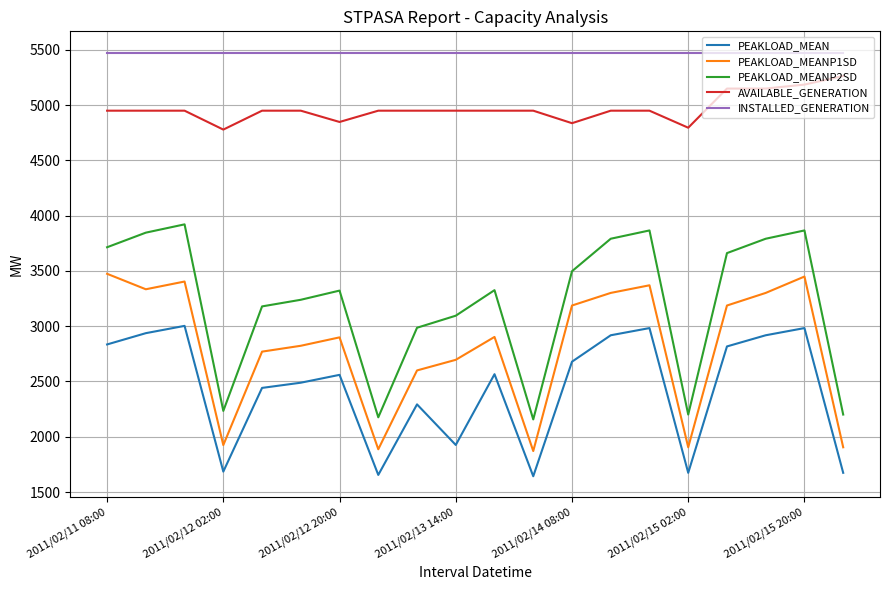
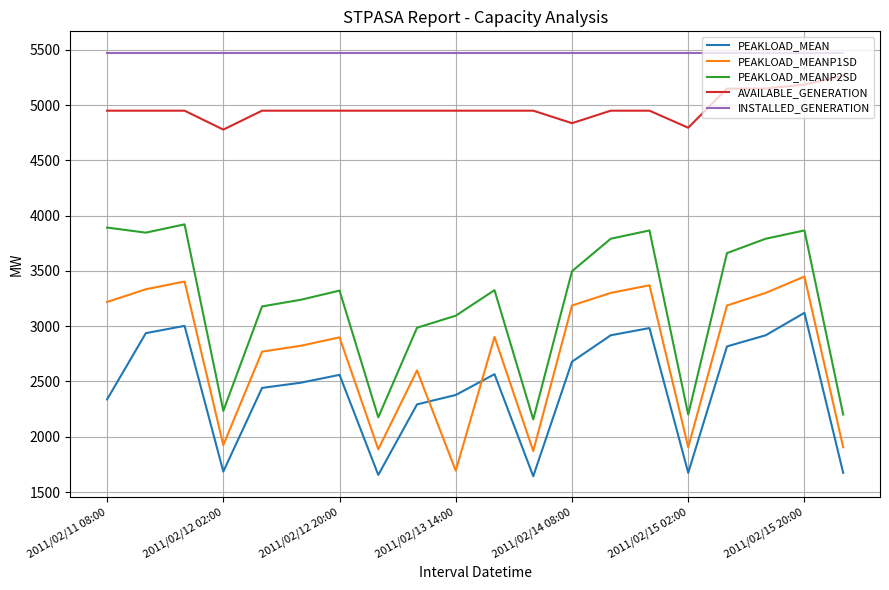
PEAKLOAD_MEAN, 2011/02/11 08:00: 2840 -> 2340
PEAKLOAD_MEANP1SD, 2011/02/11 08:00: 3470 -> 3220
PEAKLOAD_MEANP2SD, 2011/02/11 08:00: 3710 -> 3890
AVAILABLE_GENERATION, 2011/02/12 20:00: 4850 -> 4950
PEAKLOAD_MEAN, 2011/02/13 14:00: 1930 -> 2380
PEAKLOAD_MEANP1SD, 2011/02/13 14:00: 2700 -> 1690
PEAKLOAD_MEAN, 2011/02/15 20:00: 2980 -> 3120
